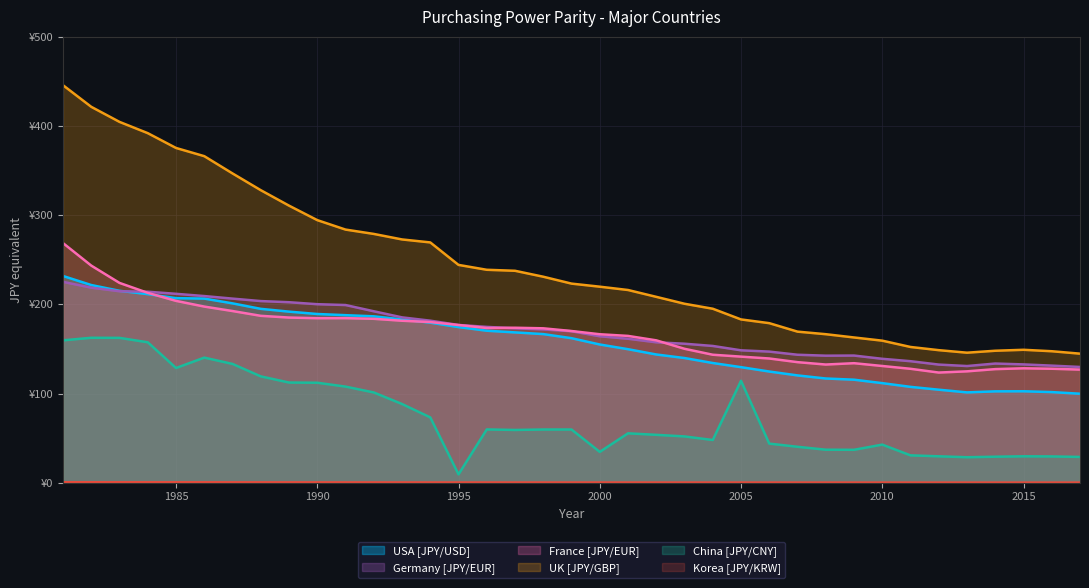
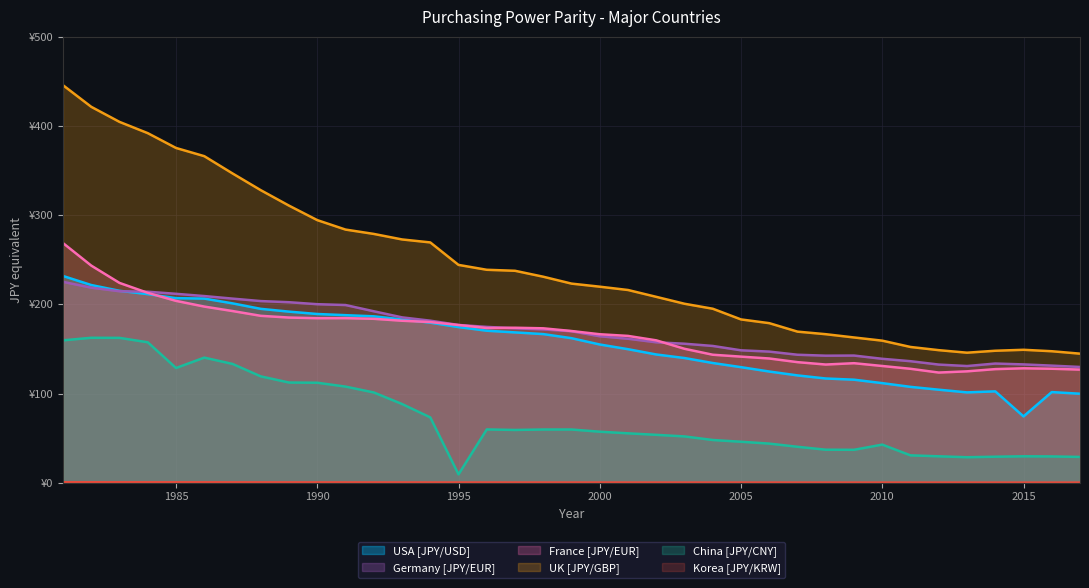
China [JPY/CNY], 2000: ¥30 -> ¥60
China [JPY/CNY], 2005: ¥110 -> ¥50
USA [JPY/USD], 2015: ¥100 -> ¥70
